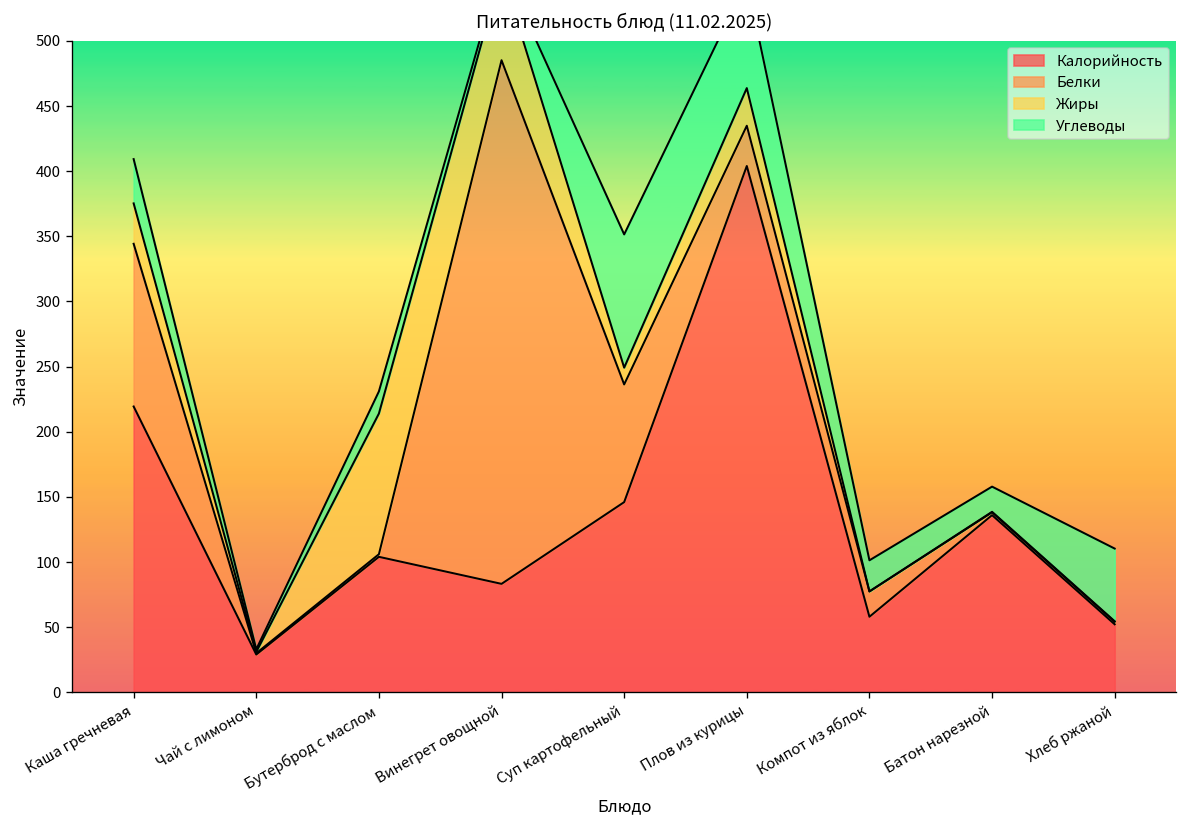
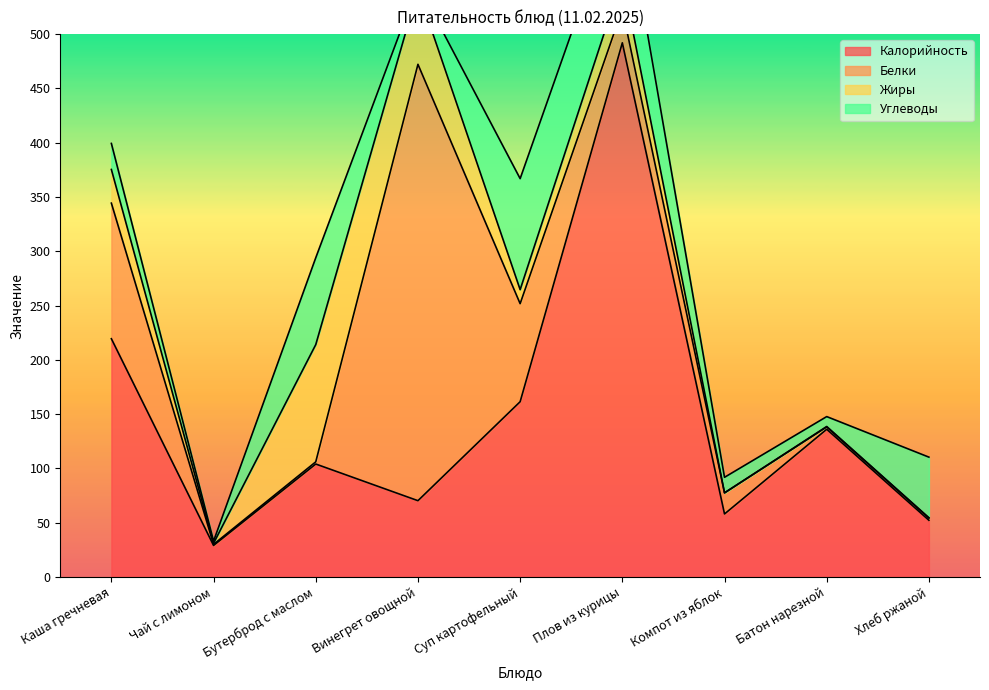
Углеводы, Каша гречневая: 34 -> 24
Углеводы, Бутерброд с маслом: 17 -> 80
Калорийность, Винегрет овощной: 83 -> 70
Калорийность, Суп картофельный: 146 -> 161
Калорийность, Плов из курицы: 404 -> 492
Углеводы, Компот из яблок: 24 -> 14
Углеводы, Батон нарезной: 19 -> 9
